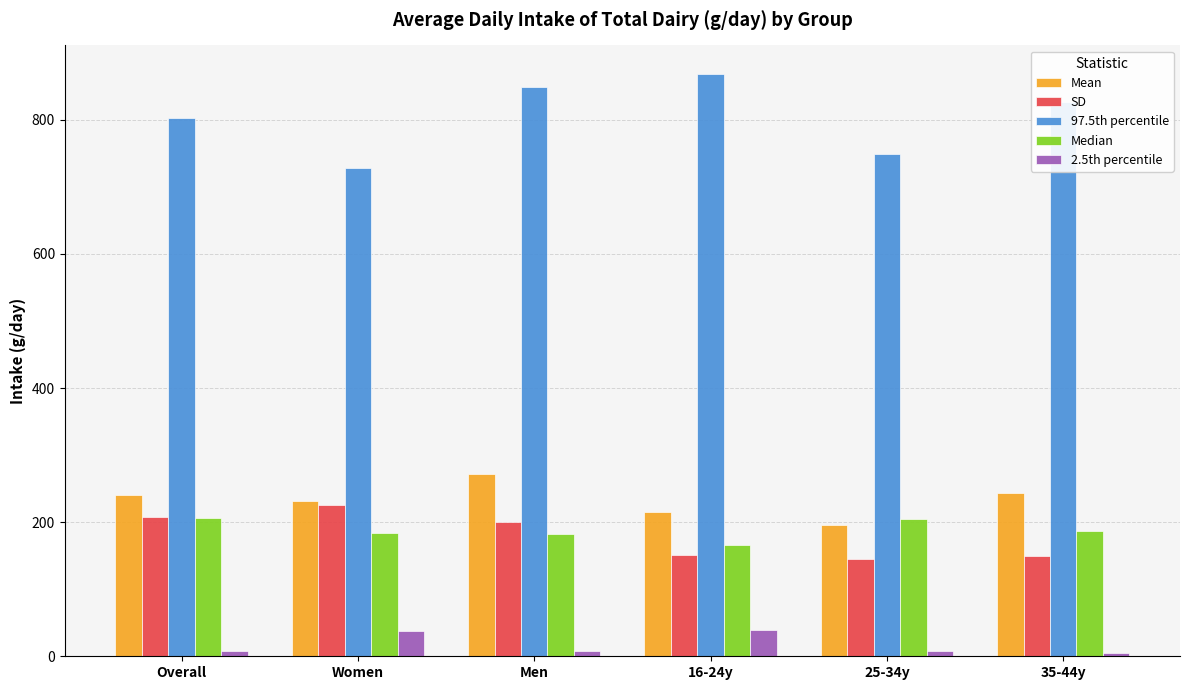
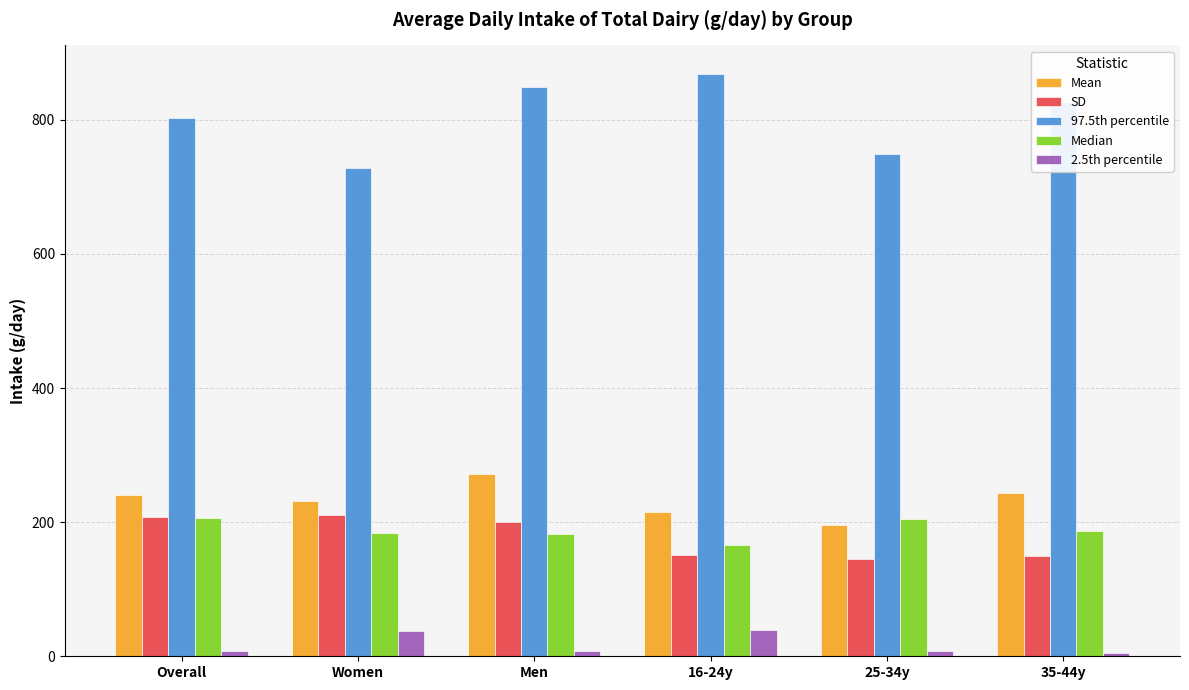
SD, Women: 230 -> 210
